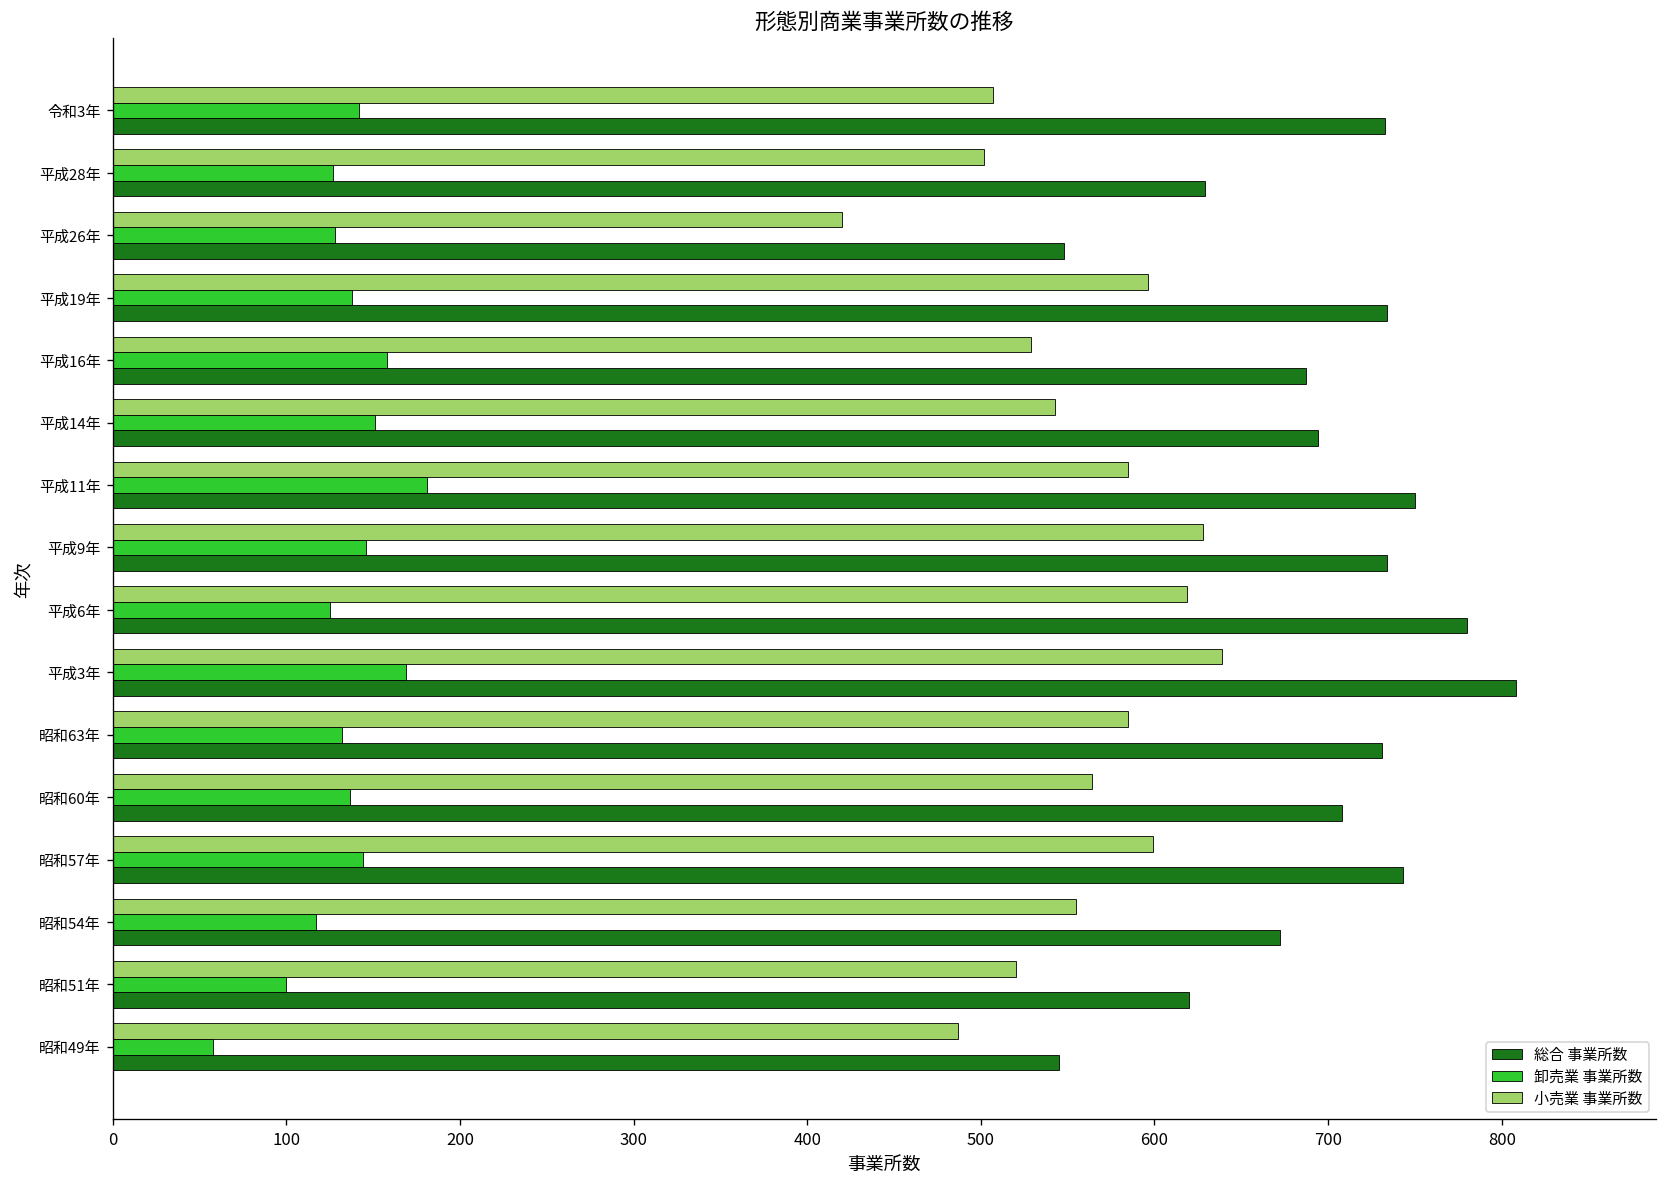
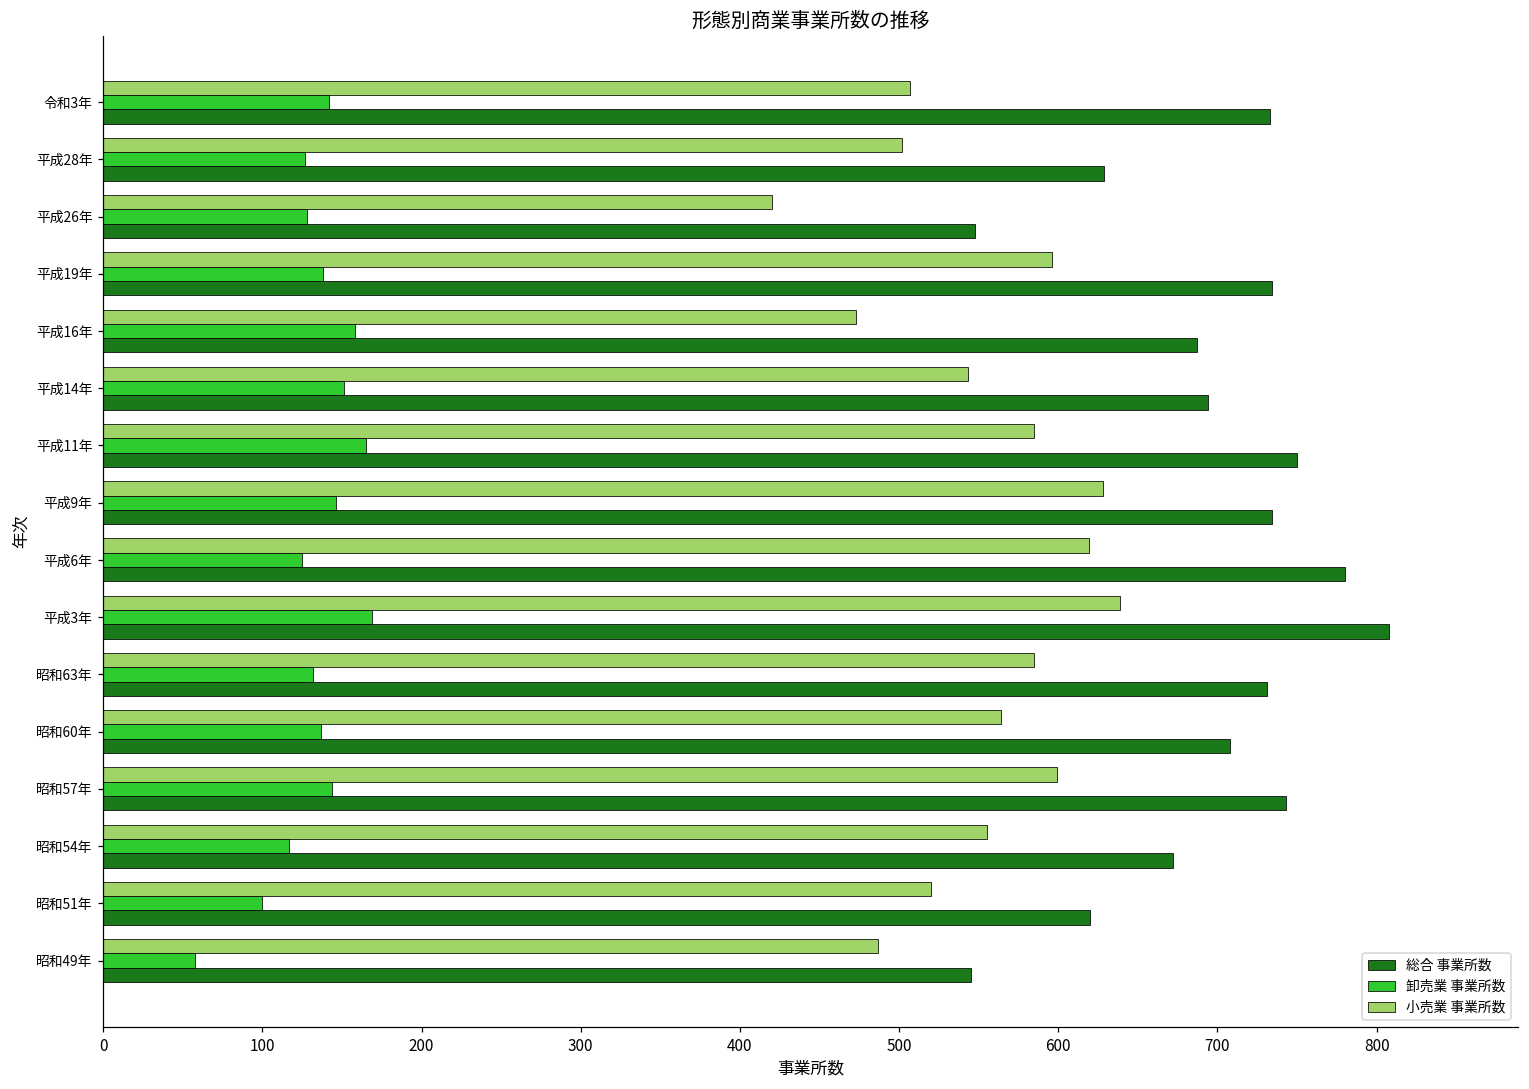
小売業 事業所数, 平成16年: 529 -> 473
卸売業 事業所数, 平成11年: 181 -> 165
